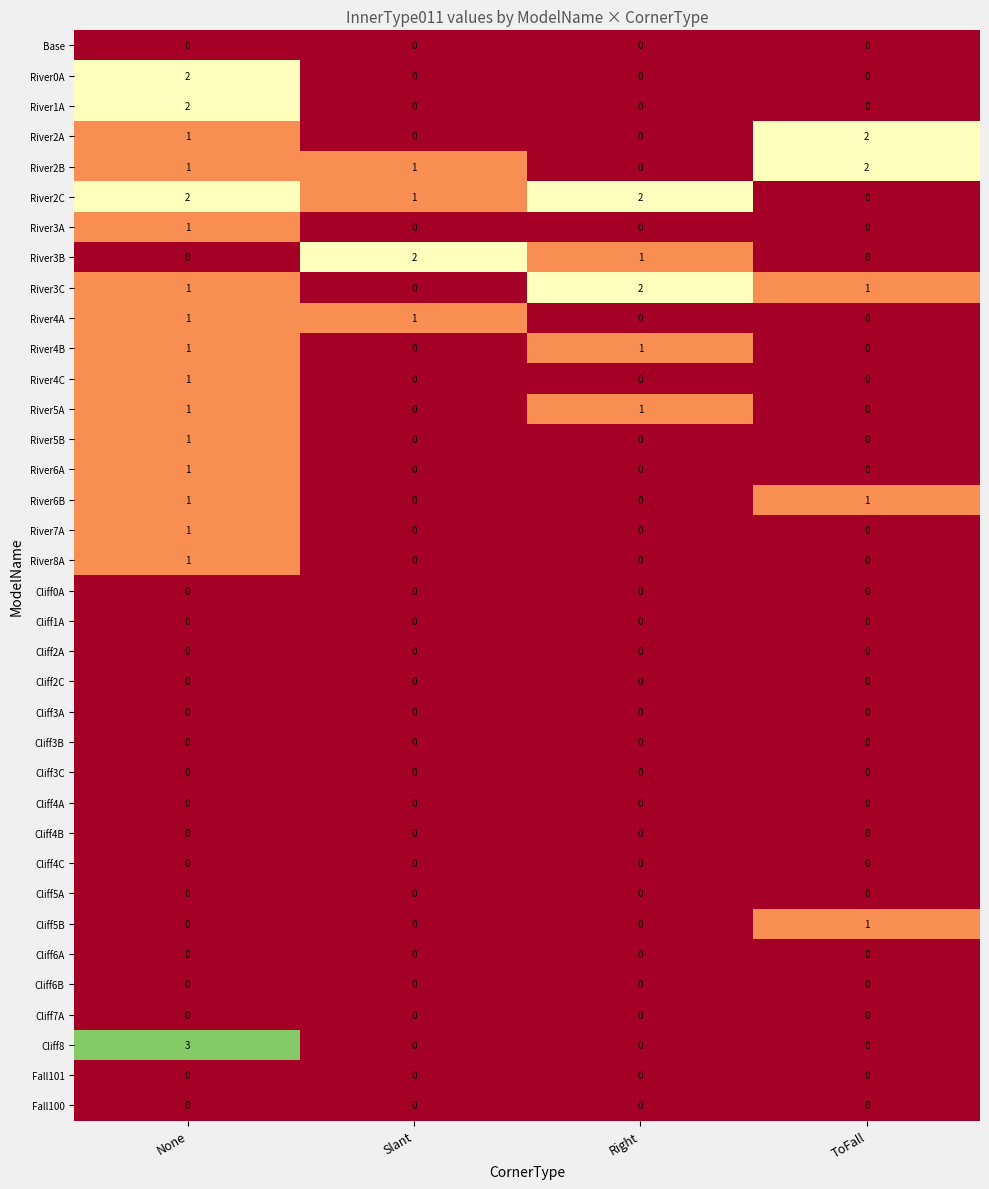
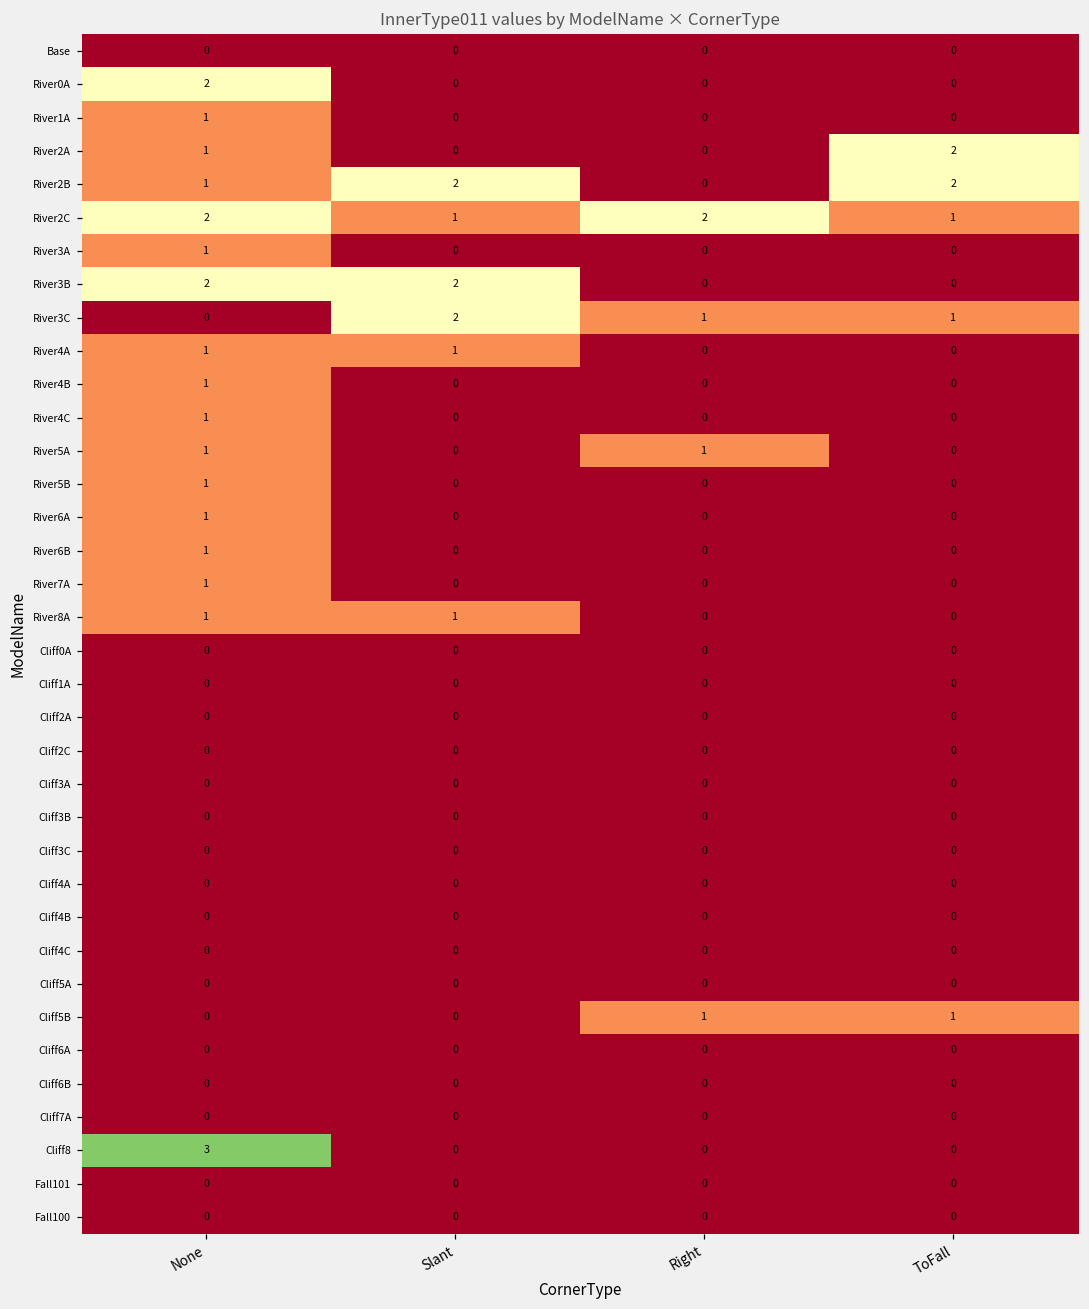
River1A, None: 2 -> 1
River2B, Slant: 1 -> 2
River2C, ToFall: 0 -> 1
River3B, None: 0 -> 2
River3B, Right: 1 -> 0
River3C, None: 1 -> 0
River3C, Slant: 0 -> 2
River3C, Right: 2 -> 1
River4B, Right: 1 -> 0
River6B, ToFall: 1 -> 0
River8A, Slant: 0 -> 1
Cliff5B, Right: 0 -> 1
